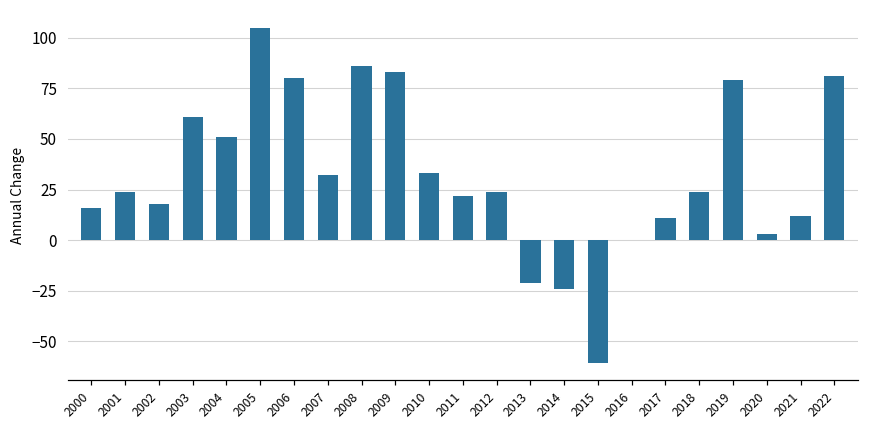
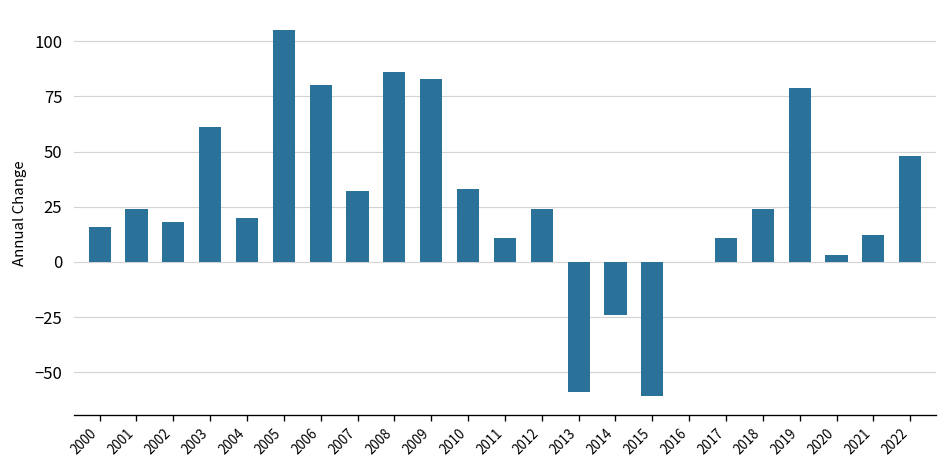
2004: 51 -> 20
2011: 22 -> 11
2013: -21 -> -59
2022: 81 -> 48
